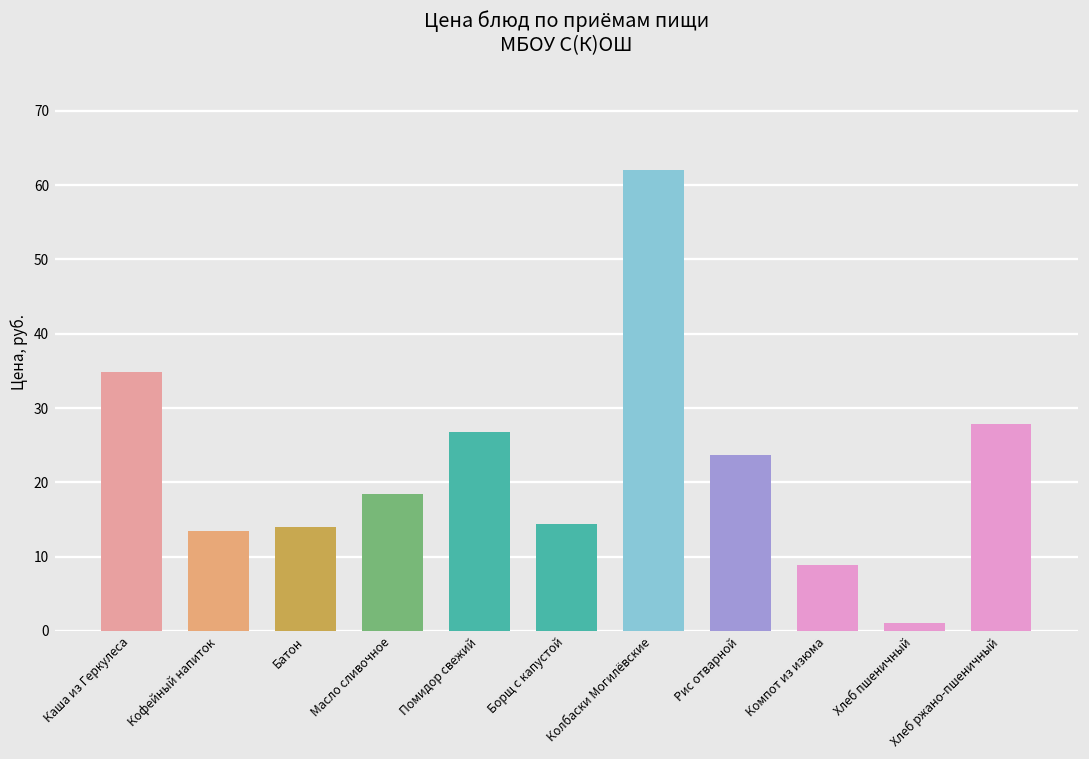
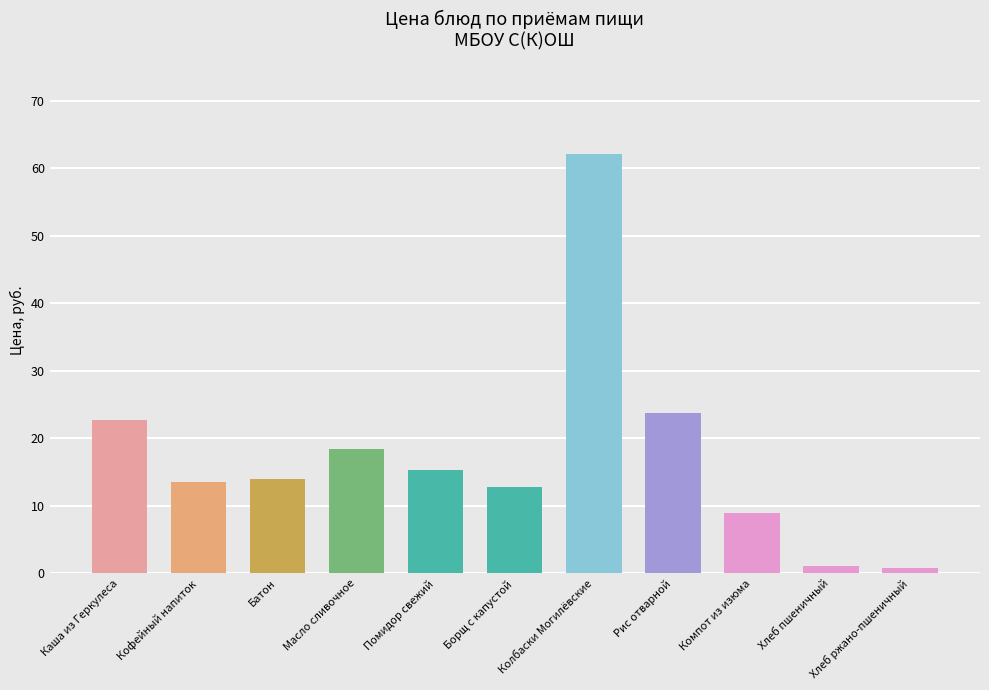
Каша из Геркулеса: 35 -> 23
Помидор свежий: 27 -> 15
Борщ с капустой: 14 -> 13
Хлеб ржано-пшеничный: 28 -> 1
